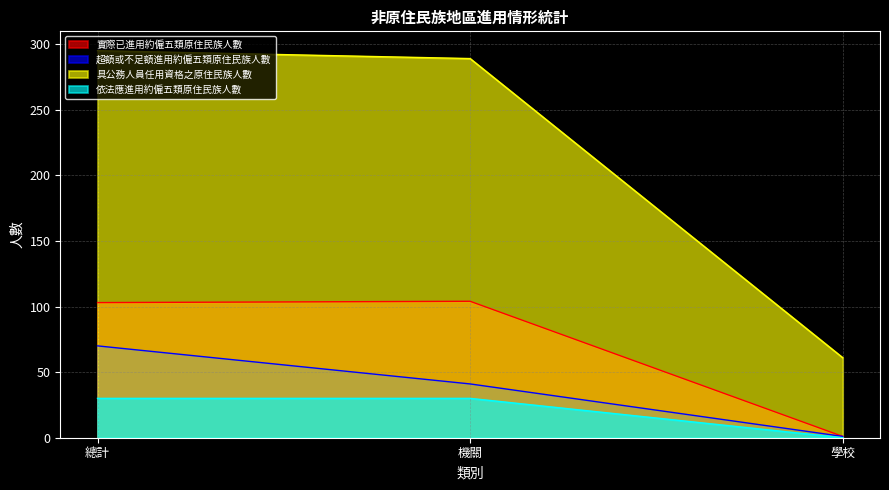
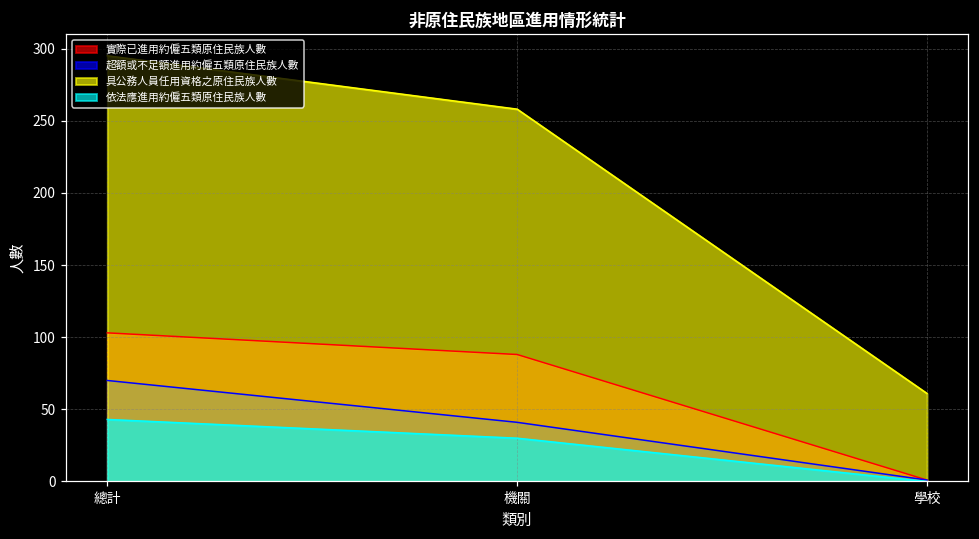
依法應進用約僱五類原住民族人數, 總計: 30 -> 43
實際已進用約僱五類原住民族人數, 機關: 104 -> 88
具公務人員任用資格之原住民族人數, 機關: 289 -> 258
